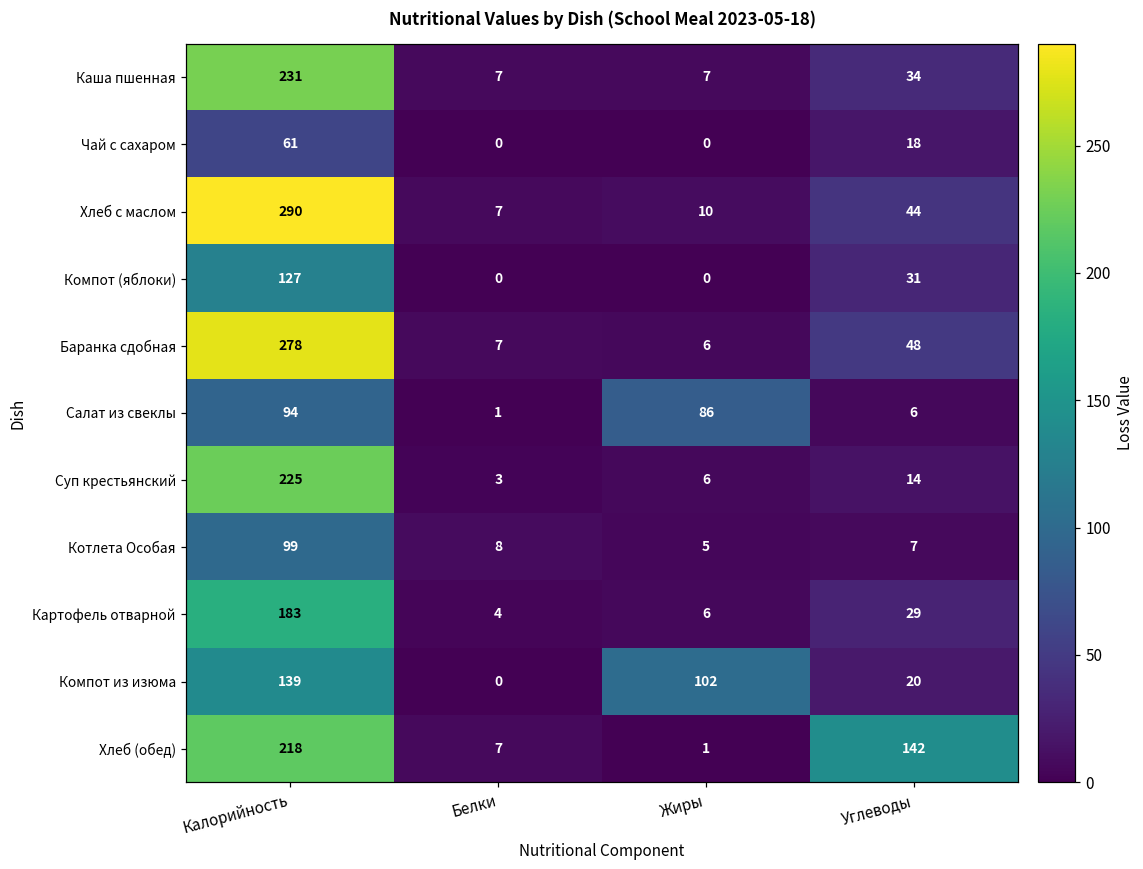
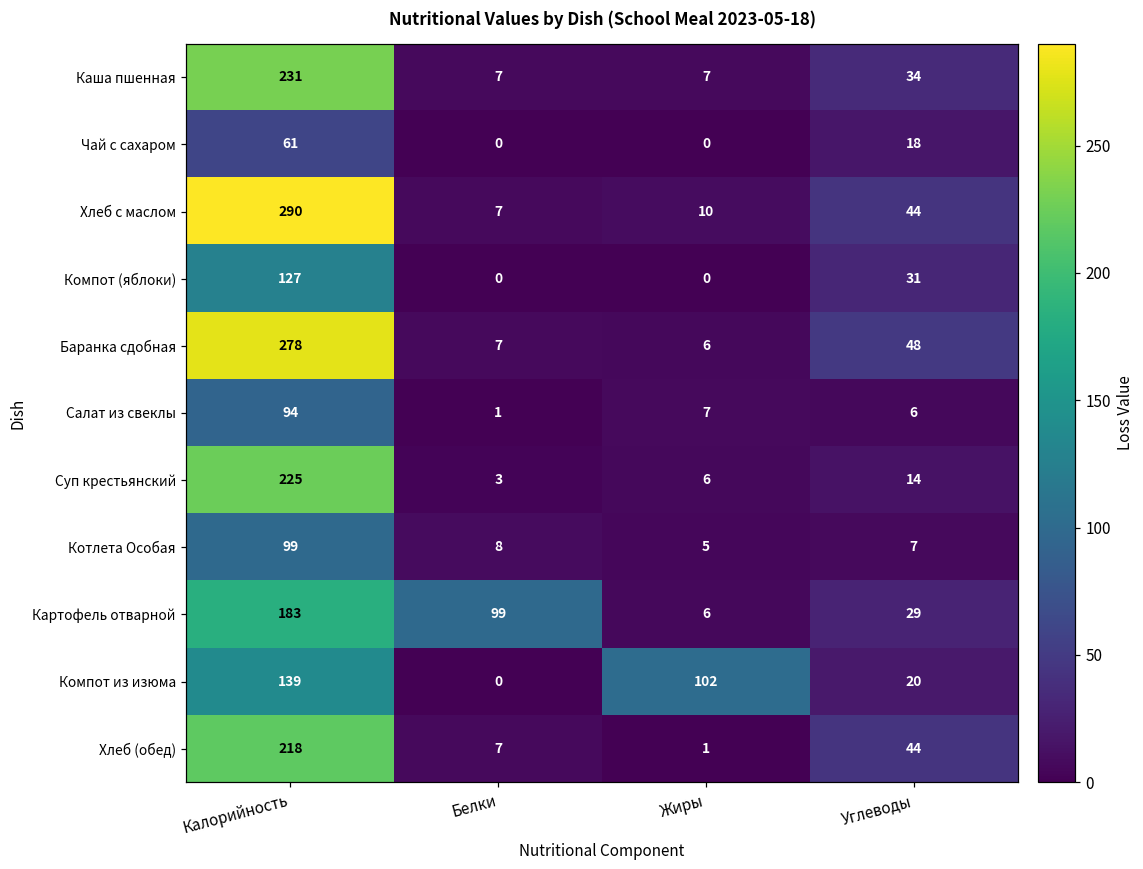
Салат из свеклы, Жиры: 86 -> 7
Картофель отварной, Белки: 4 -> 99
Хлеб (обед), Углеводы: 142 -> 44
